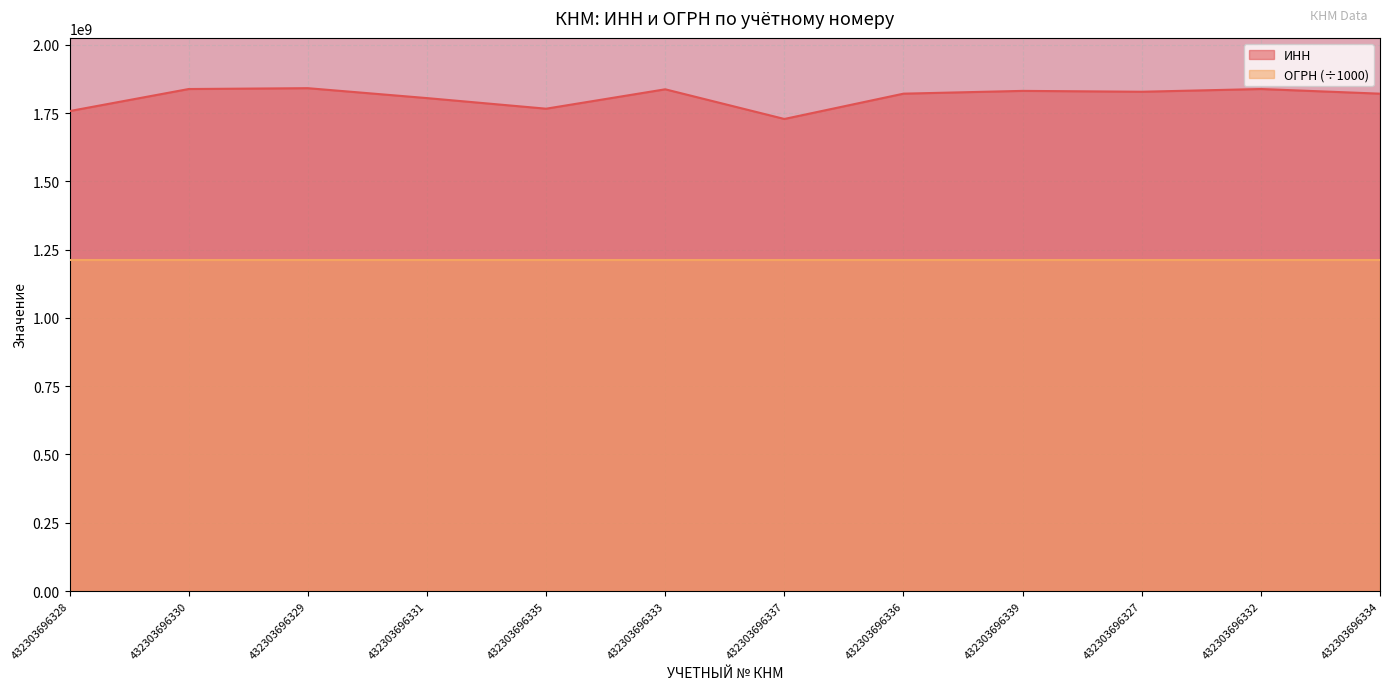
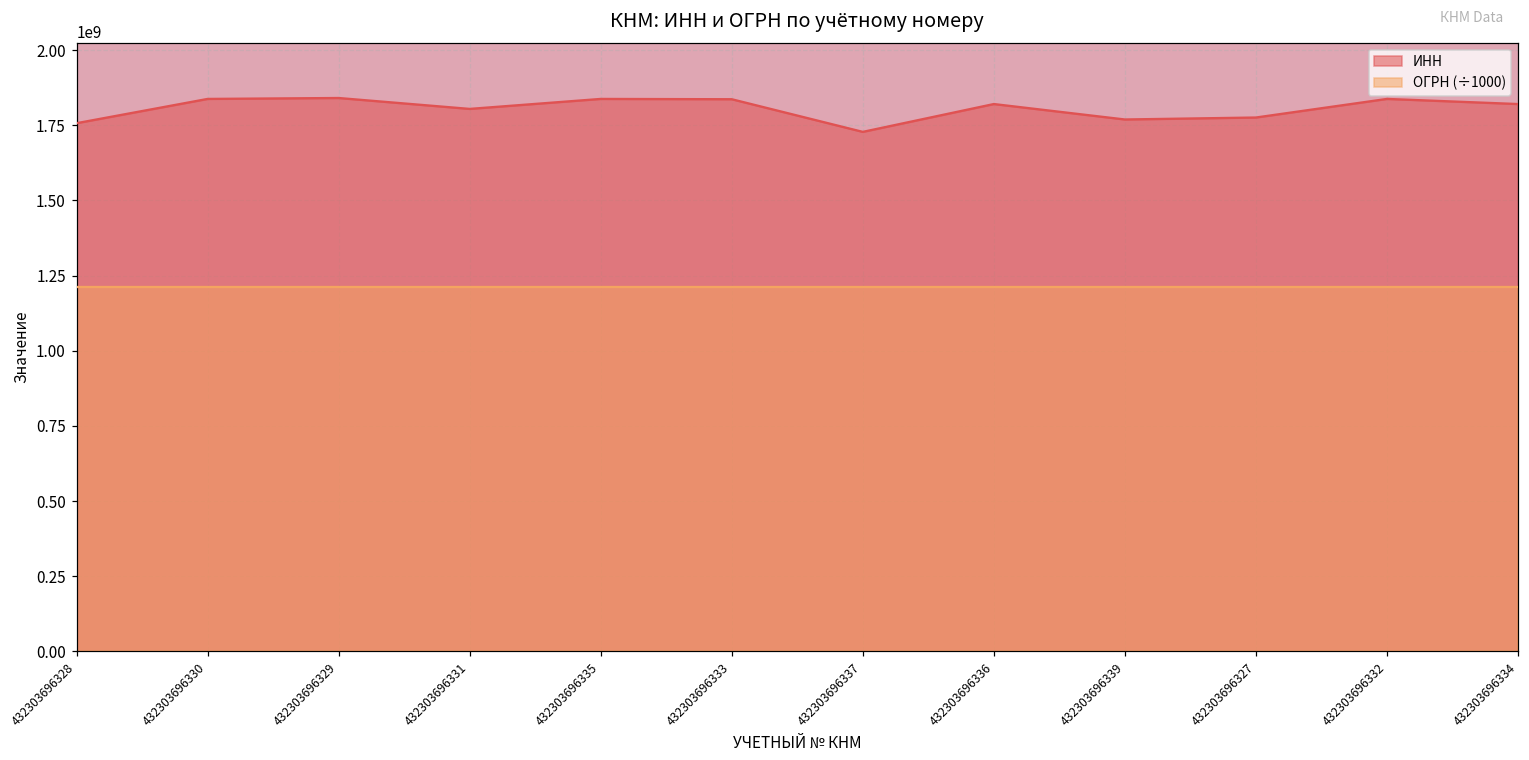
ИНН, 432303696335: 1770000000 -> 1840000000
ИНН, 432303696339: 1830000000 -> 1770000000
ИНН, 432303696327: 1830000000 -> 1780000000
